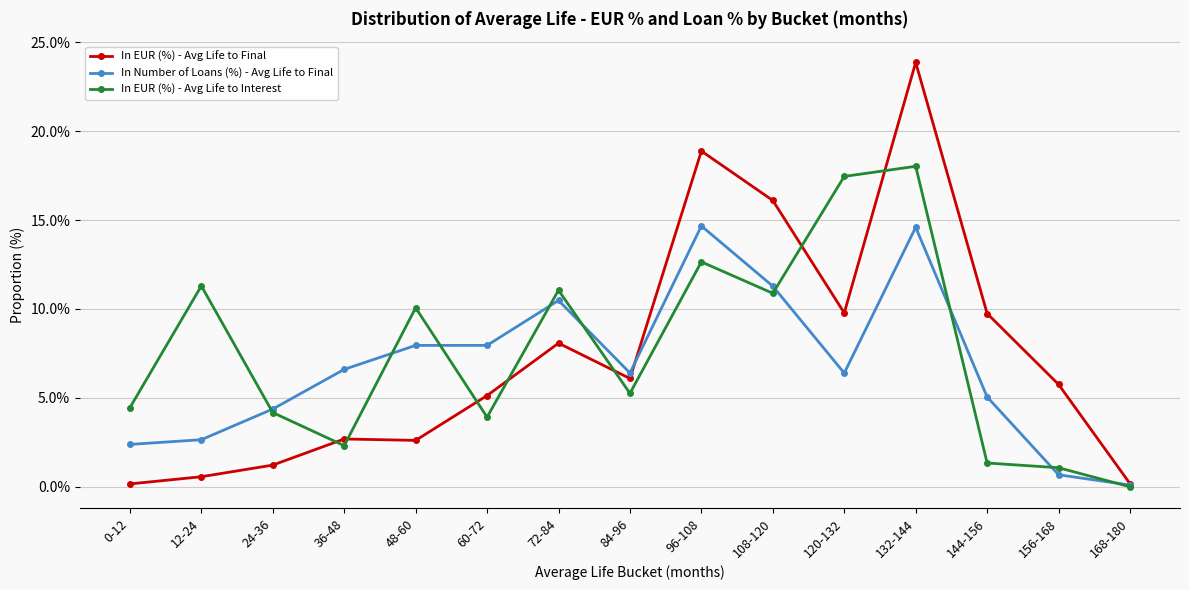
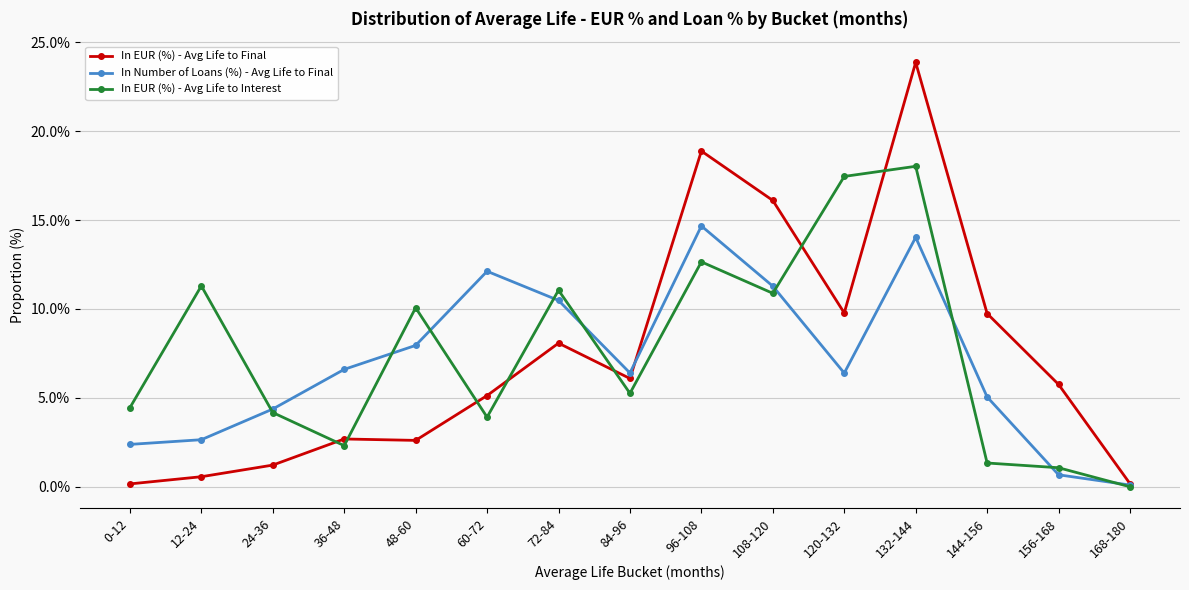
In Number of Loans (%) - Avg Life to Final, 60-72: 8.0% -> 12.1%
In Number of Loans (%) - Avg Life to Final, 132-144: 14.6% -> 14.0%
